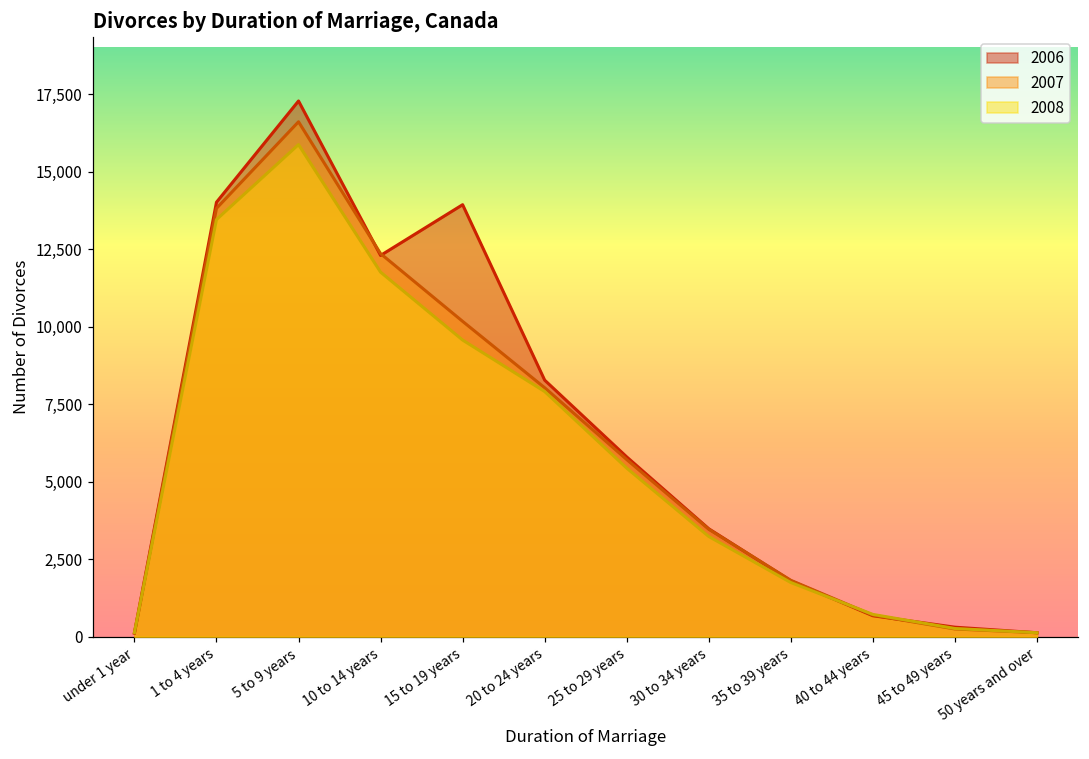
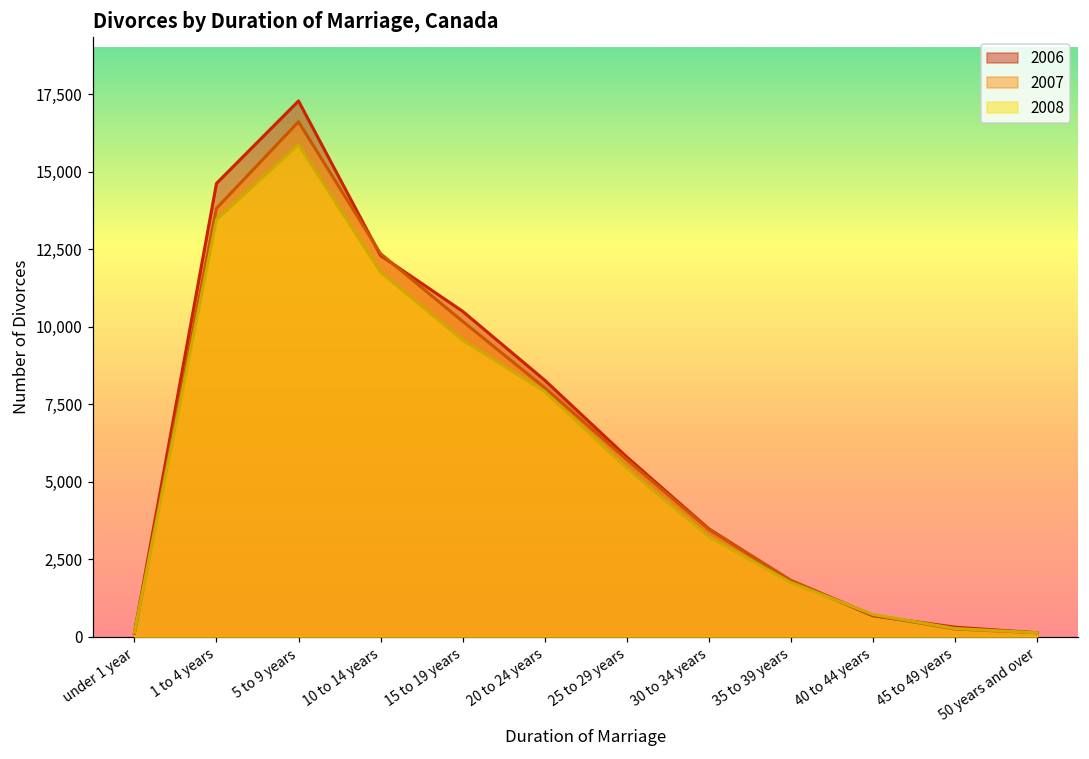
2006, 1 to 4 years: 14,000 -> 14,600
2006, 15 to 19 years: 13,900 -> 10,500
